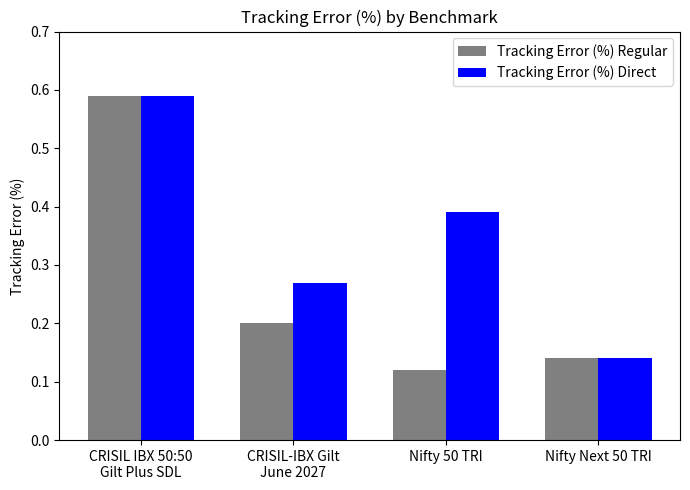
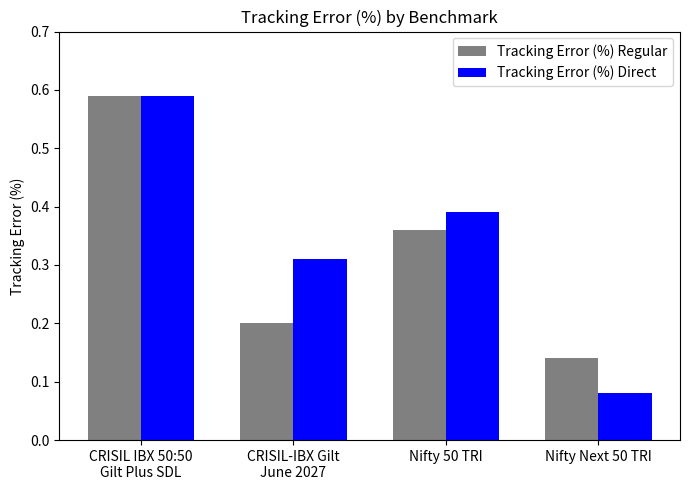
Tracking Error (%) Direct, CRISIL-IBX Gilt June 2027: 0.27 -> 0.31
Tracking Error (%) Regular, Nifty 50 TRI: 0.12 -> 0.36
Tracking Error (%) Direct, Nifty Next 50 TRI: 0.14 -> 0.08
